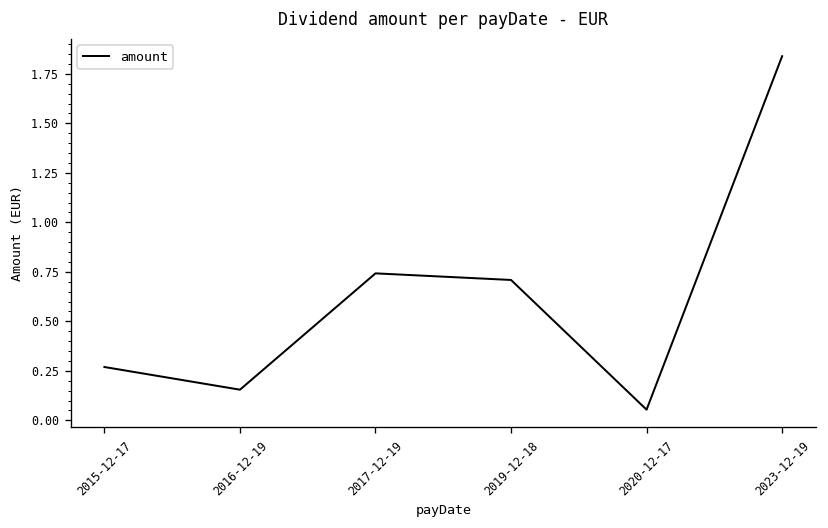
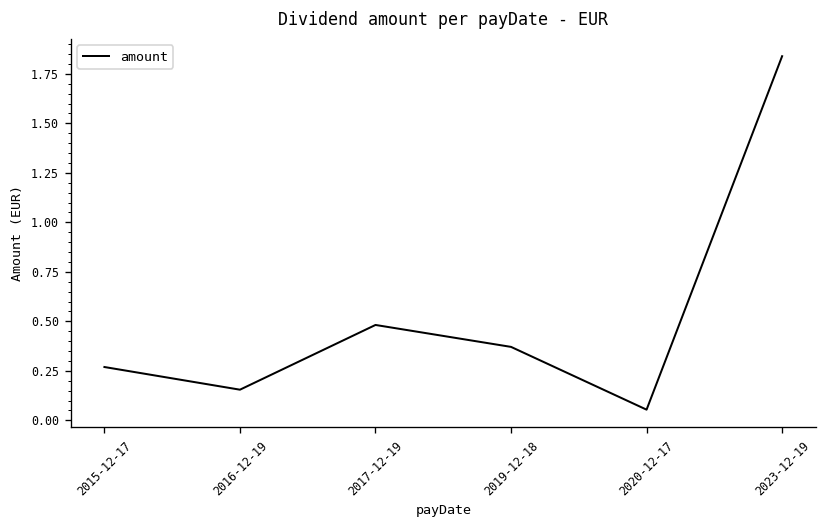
2017-12-19: 0.74 -> 0.48
2019-12-18: 0.71 -> 0.37
